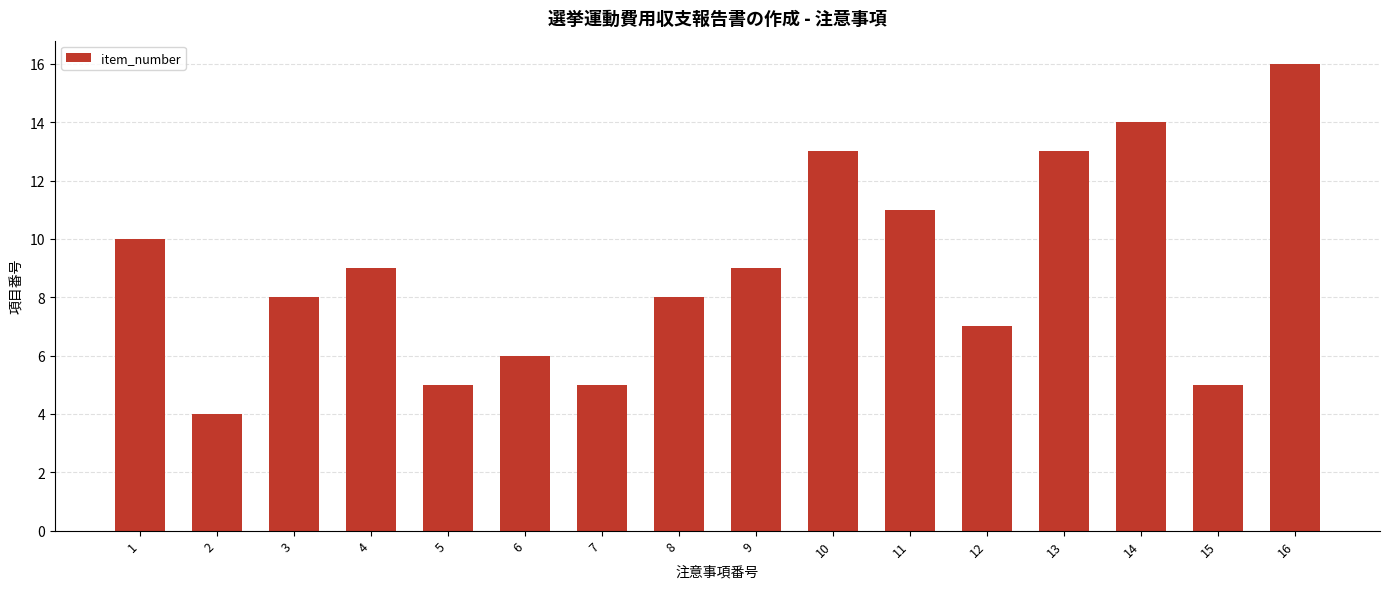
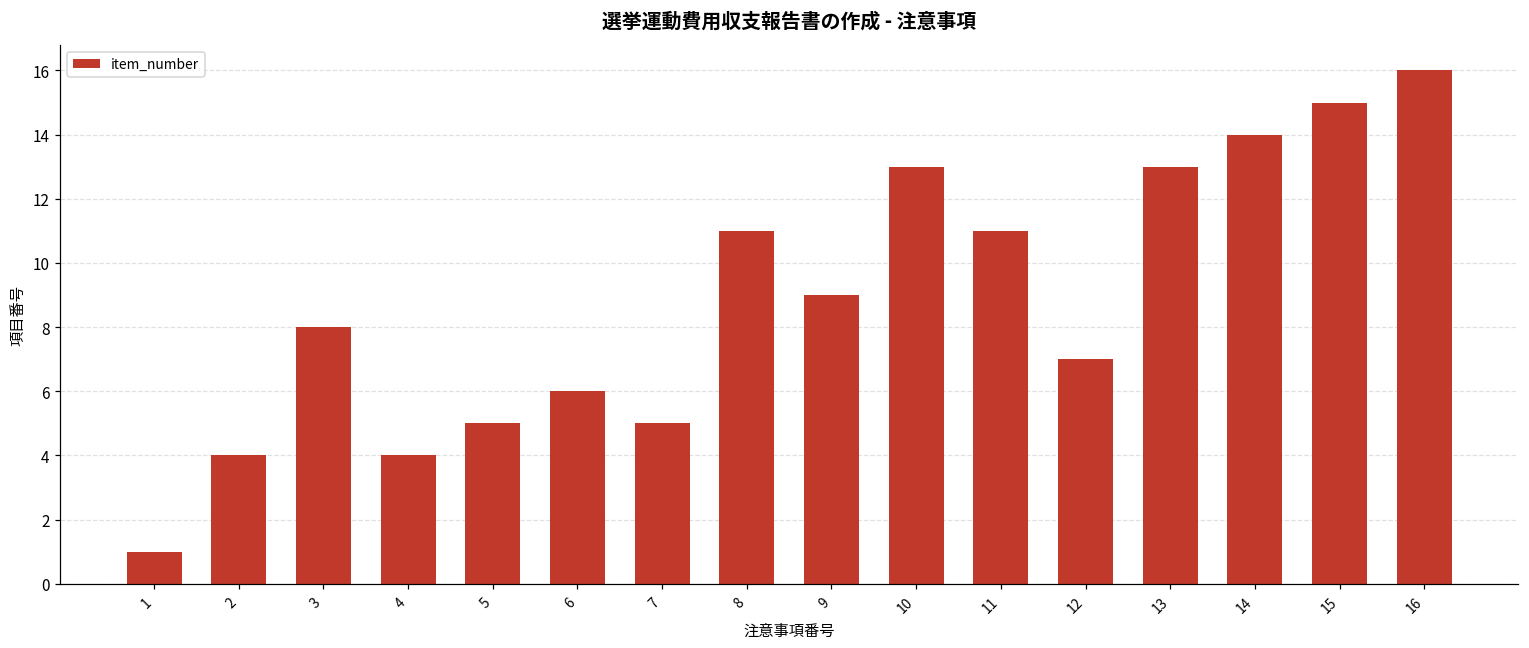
1: 10 -> 1
4: 9 -> 4
8: 8 -> 11
15: 5 -> 15
